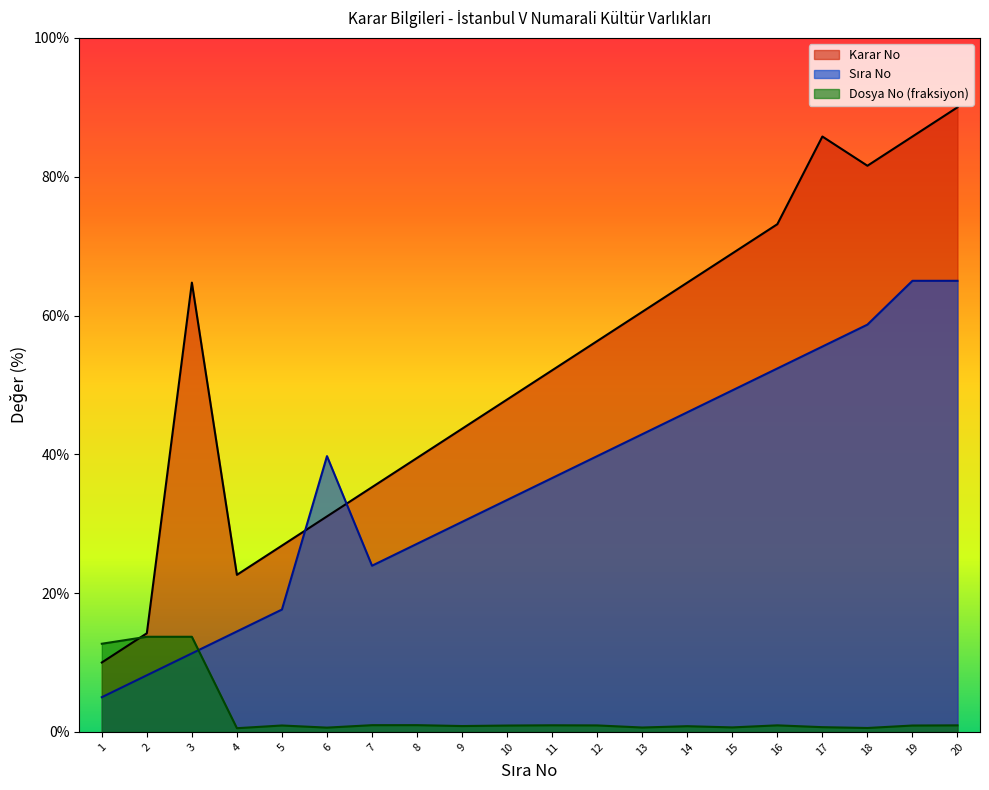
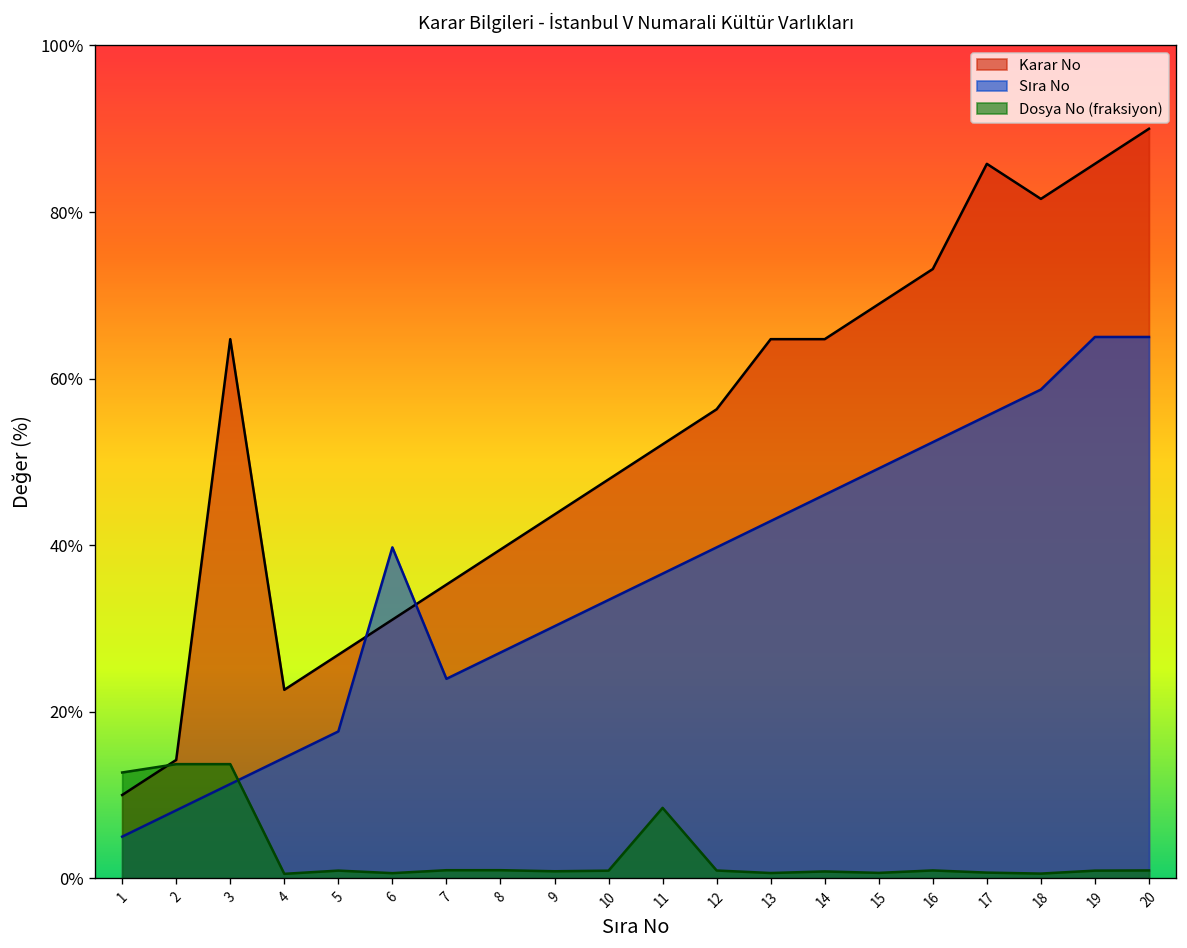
Dosya No (fraksiyon), 11: 1% -> 8%
Karar No, 13: 61% -> 65%
